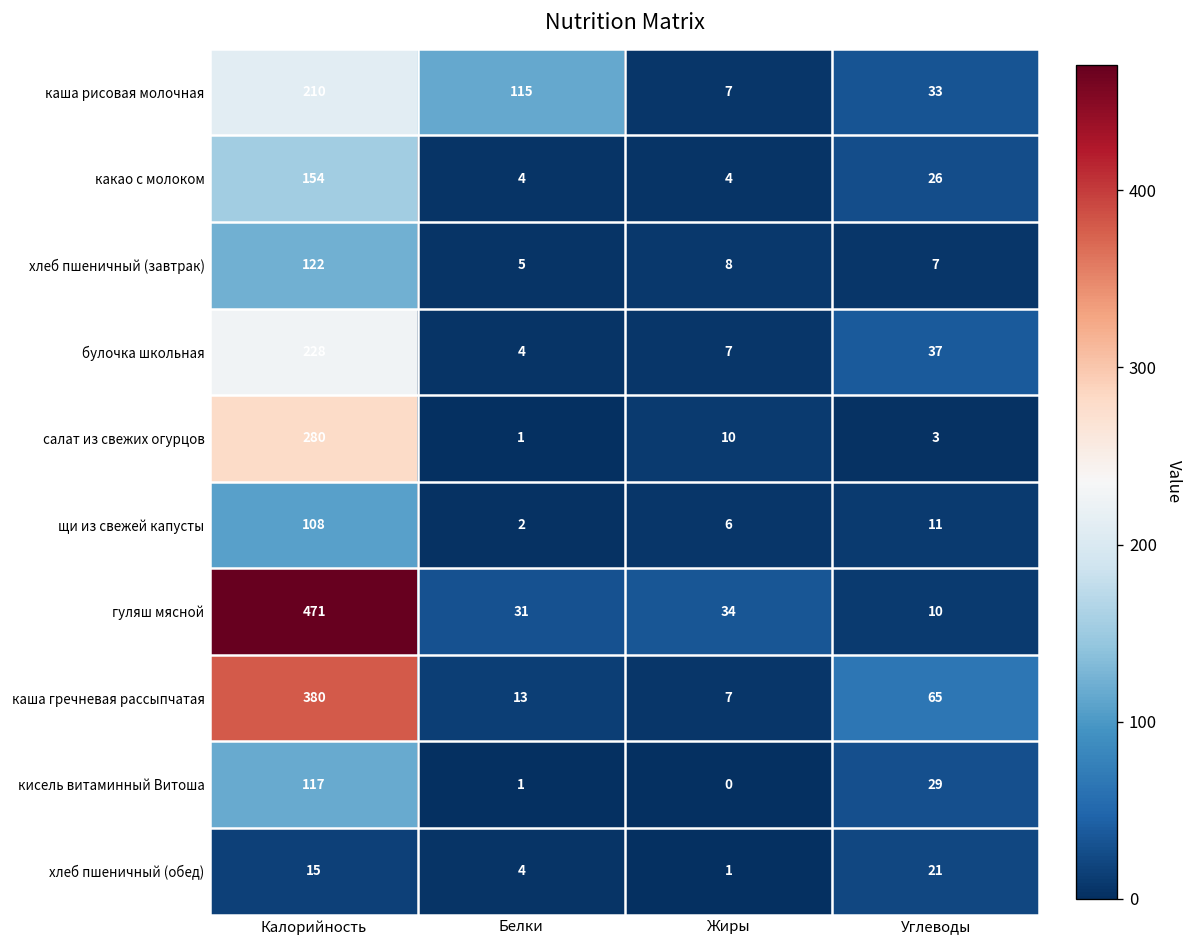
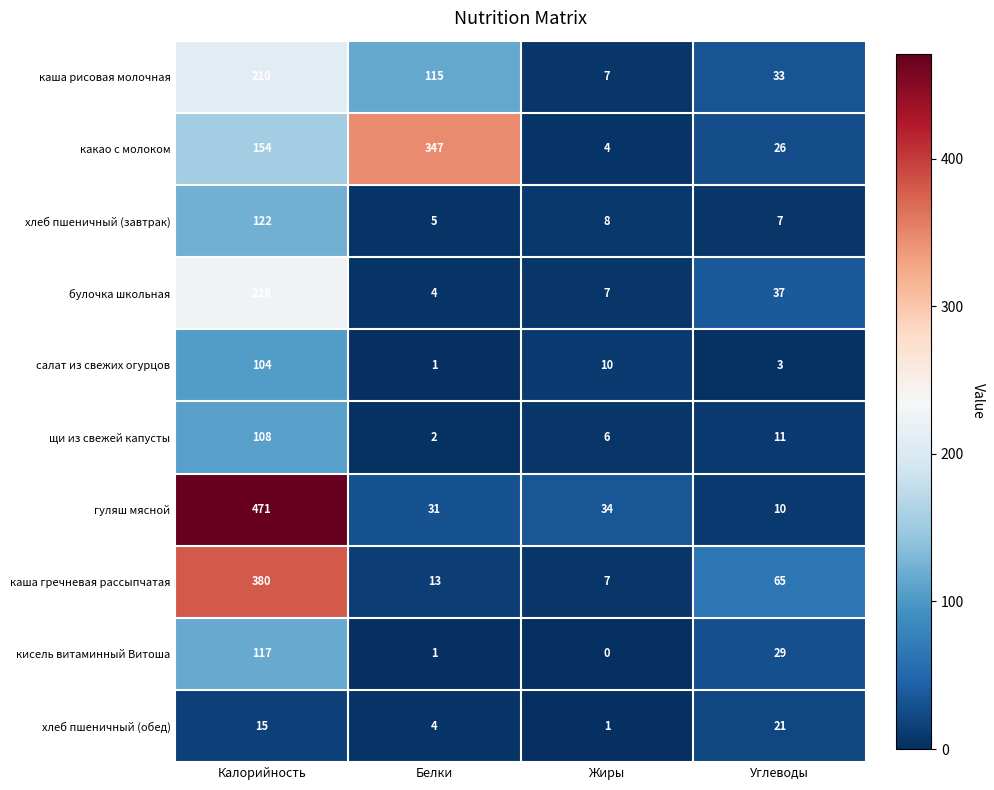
какао с молоком, Белки: 4 -> 347
салат из свежих огурцов, Калорийность: 280 -> 104
